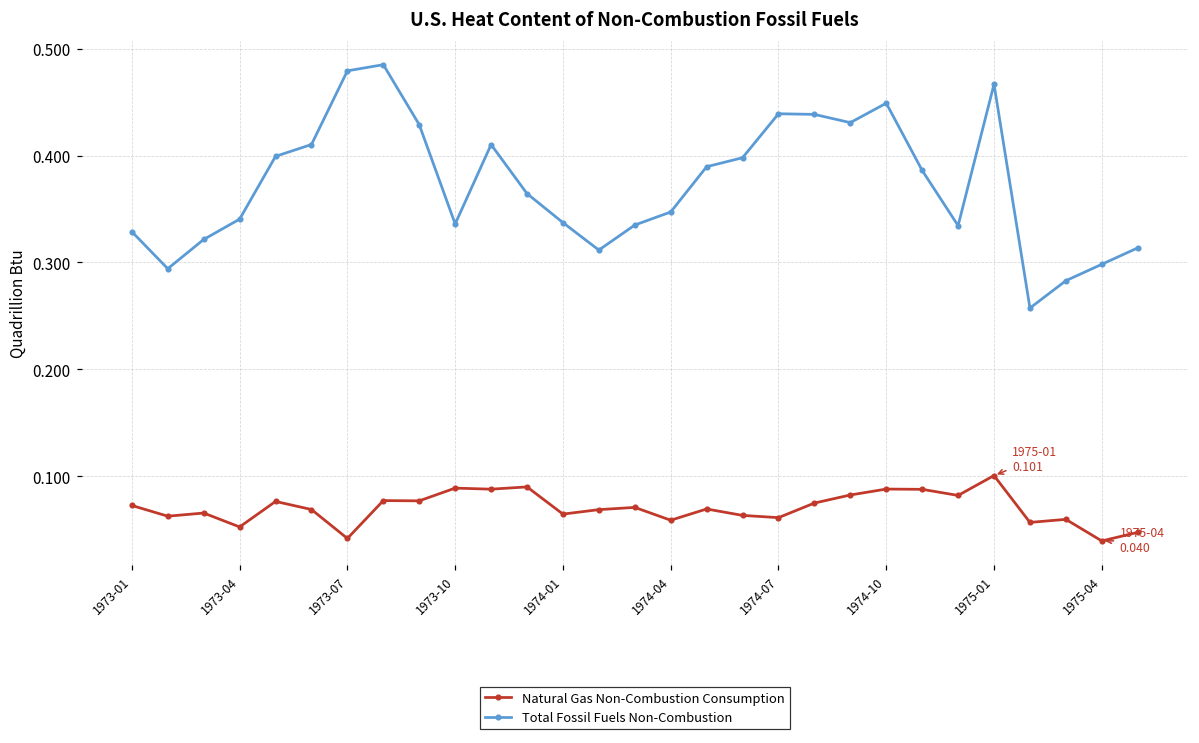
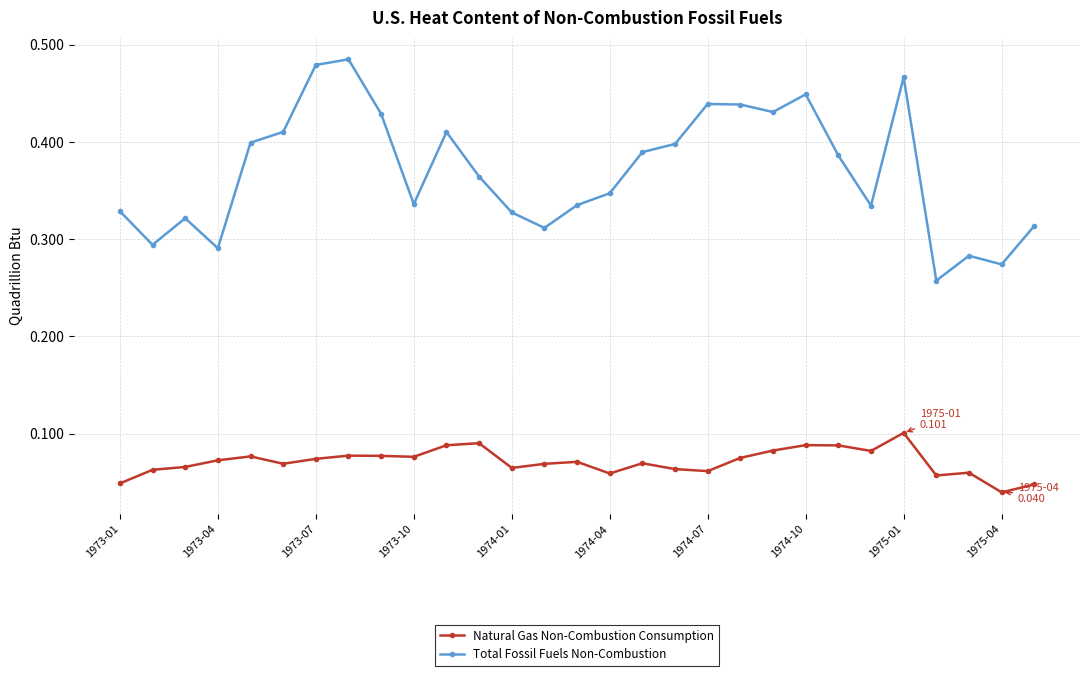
Natural Gas Non-Combustion Consumption, 1973-01: 0.07 -> 0.05
Natural Gas Non-Combustion Consumption, 1973-04: 0.05 -> 0.07
Total Fossil Fuels Non-Combustion, 1973-04: 0.34 -> 0.29
Natural Gas Non-Combustion Consumption, 1973-07: 0.04 -> 0.07
Natural Gas Non-Combustion Consumption, 1973-10: 0.09 -> 0.08
Total Fossil Fuels Non-Combustion, 1974-01: 0.34 -> 0.33
Total Fossil Fuels Non-Combustion, 1975-04: 0.30 -> 0.27
